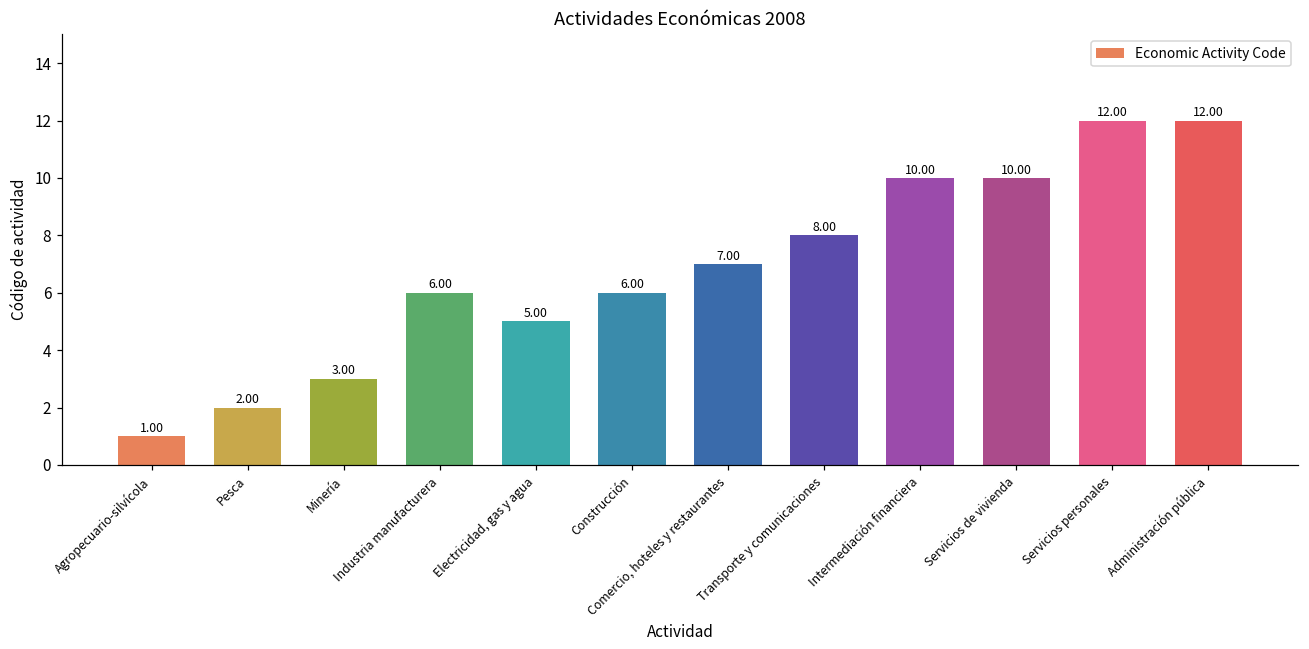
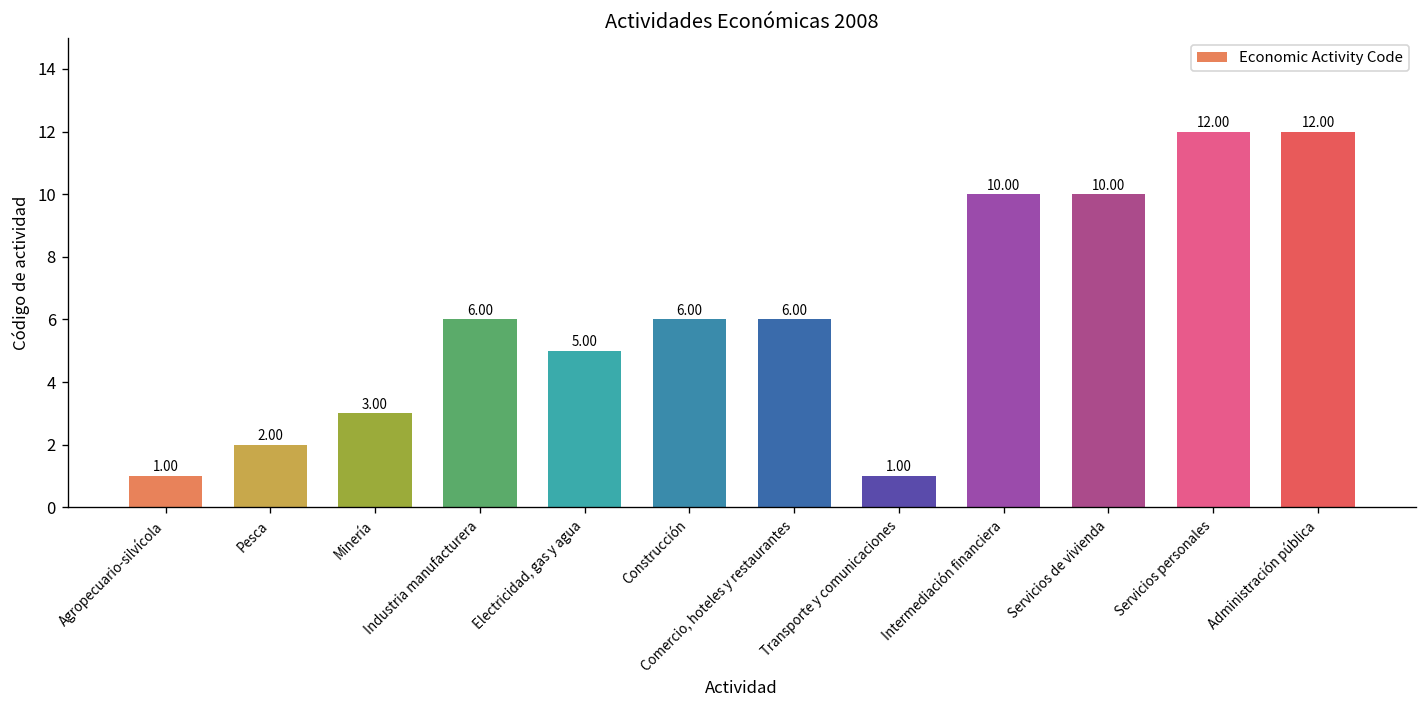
Comercio, hoteles y restaurantes: 7.00 -> 6.00
Transporte y comunicaciones: 8.00 -> 1.00
